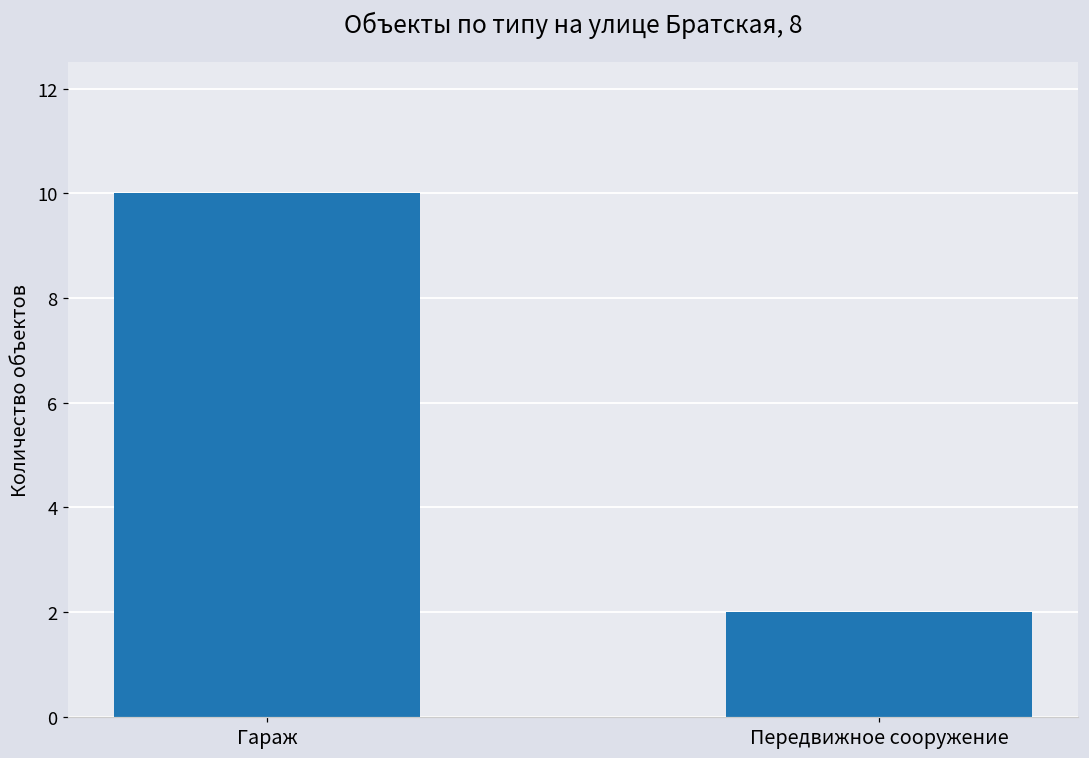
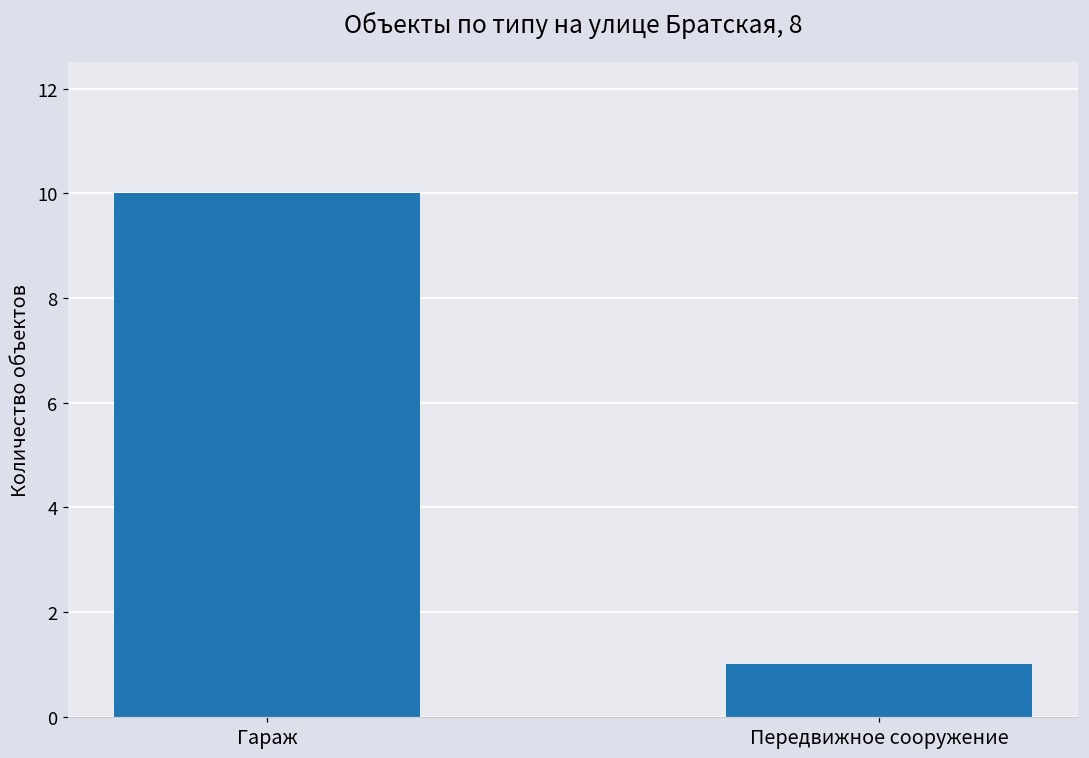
Передвижное сооружение: 2 -> 1
